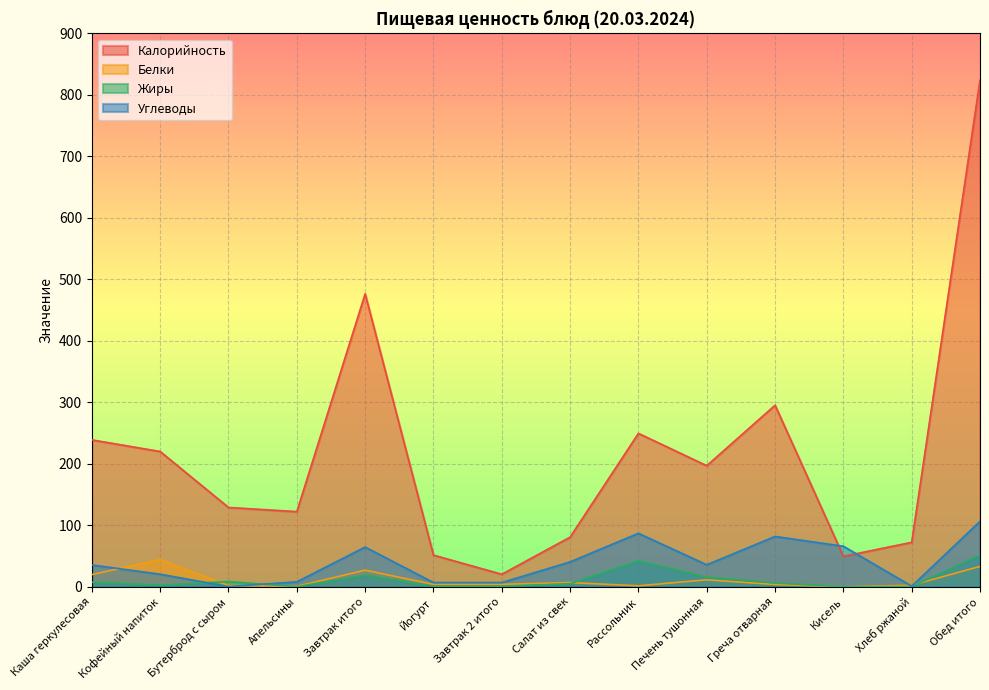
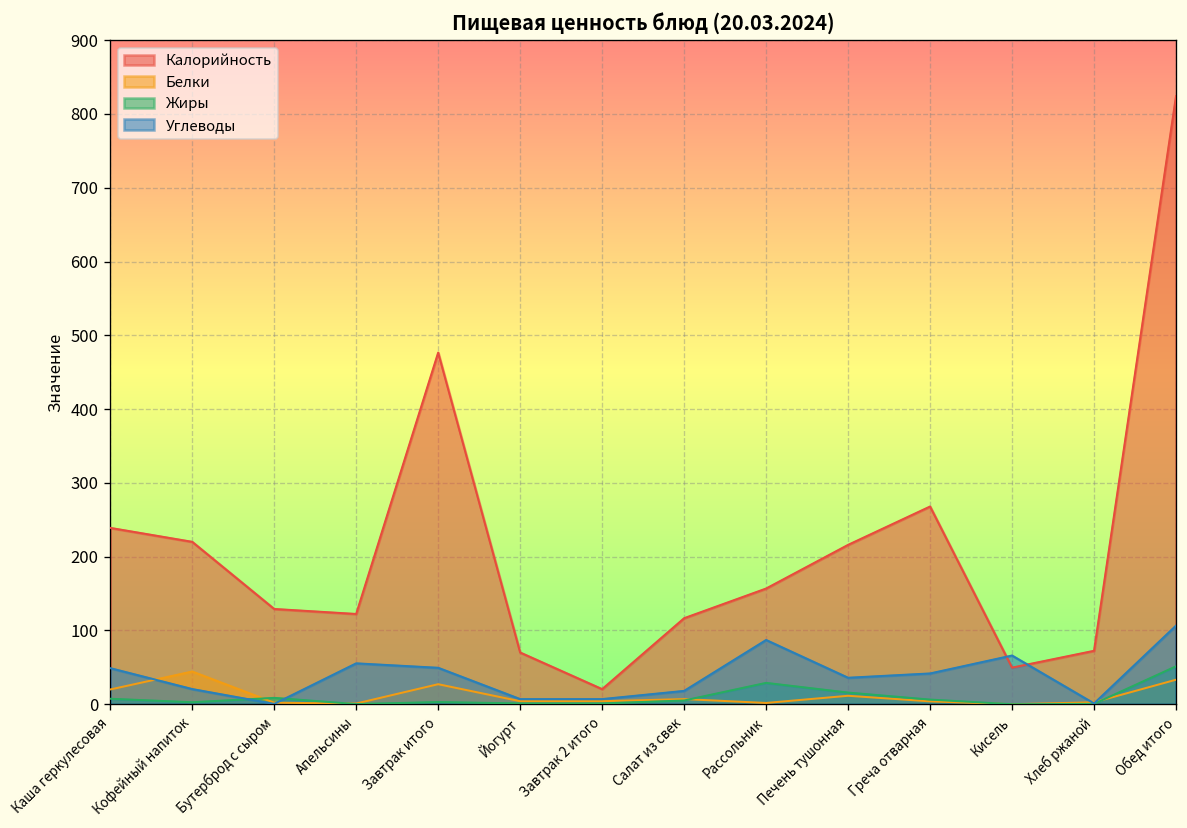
Углеводы, Каша геркулесовая: 40 -> 50
Углеводы, Апельсины: 10 -> 60
Жиры, Завтрак итого: 20 -> 0
Углеводы, Завтрак итого: 60 -> 50
Калорийность, Йогурт: 50 -> 70
Калорийность, Салат из свек: 80 -> 120
Углеводы, Салат из свек: 40 -> 20
Калорийность, Рассольник: 250 -> 160
Жиры, Рассольник: 40 -> 30
Калорийность, Печень тушонная: 200 -> 220
Калорийность, Греча отварная: 300 -> 270
Углеводы, Греча отварная: 80 -> 40
